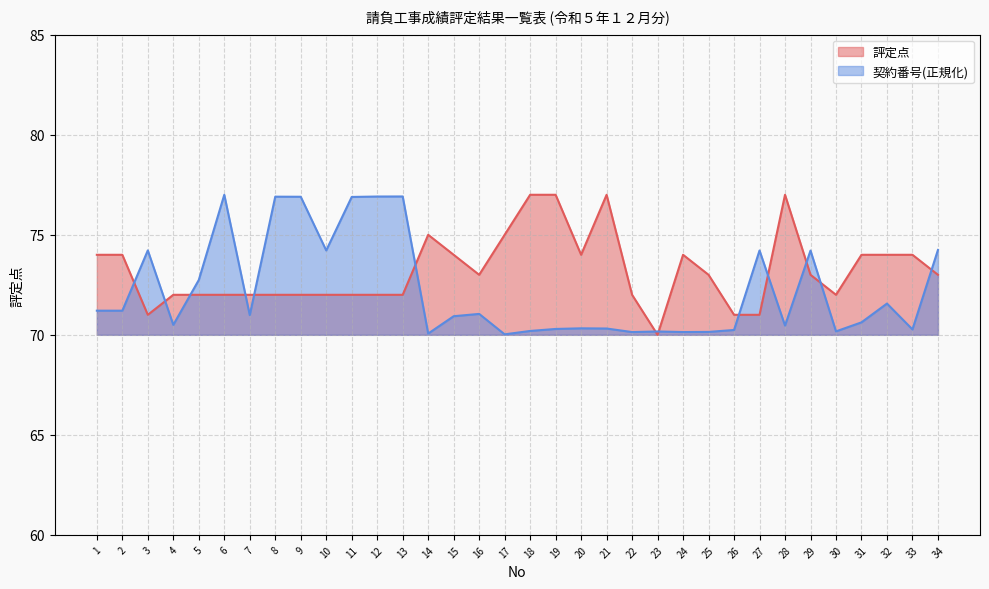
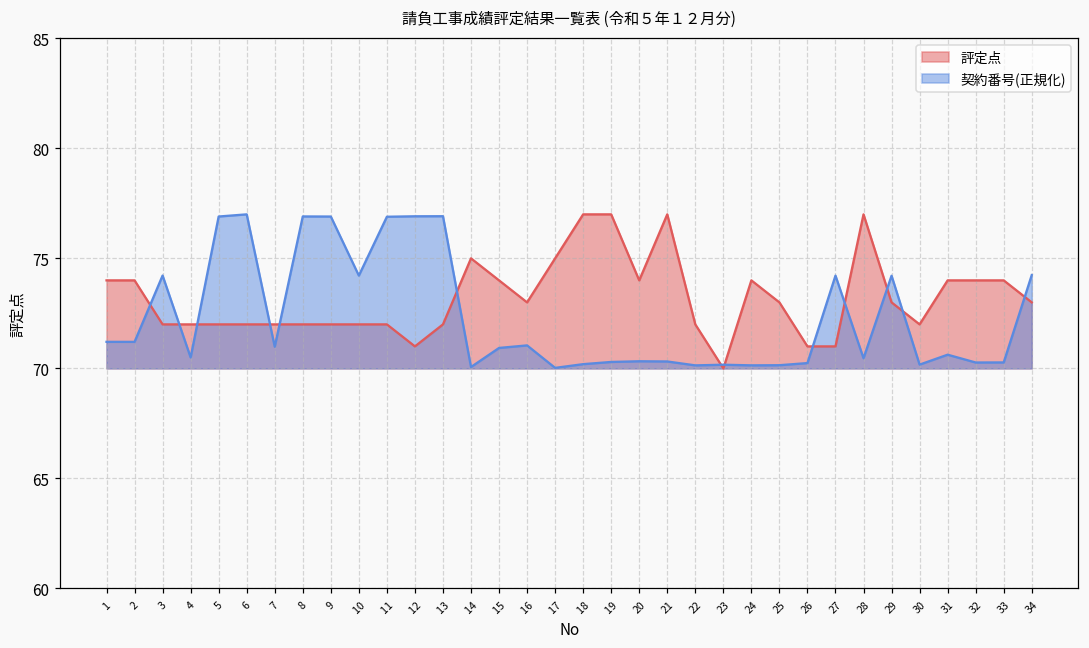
評定点, 3: 71 -> 72
契約番号(正規化), 5: 72.7 -> 76.9
評定点, 12: 72 -> 71
契約番号(正規化), 32: 71.6 -> 70.3
